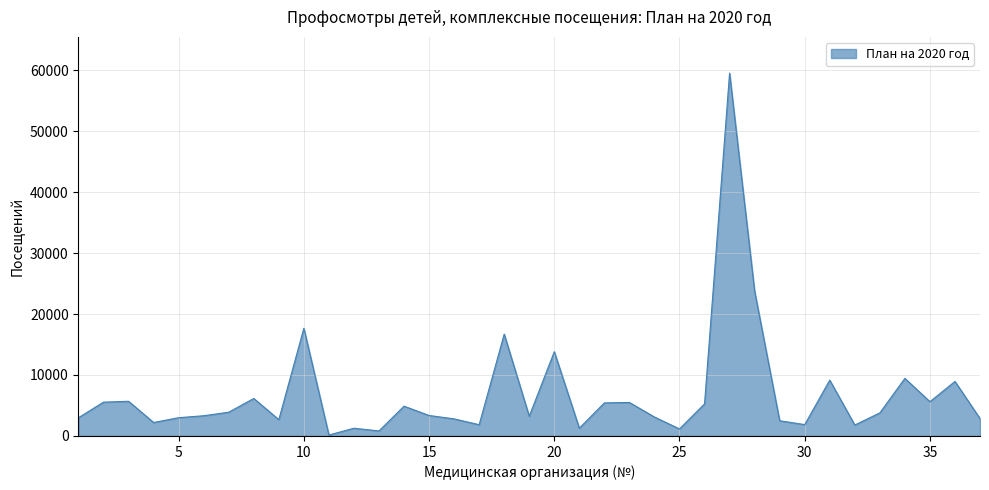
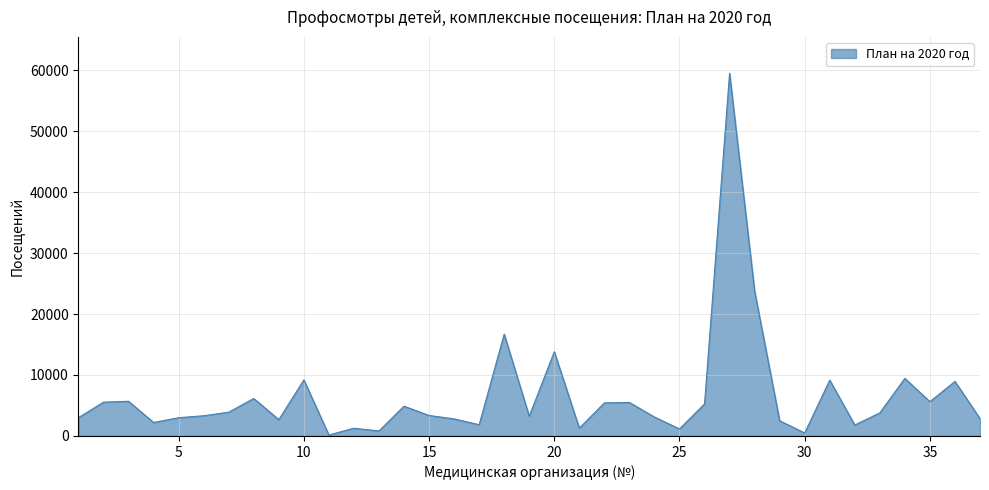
10: 18000 -> 9000
30: 2000 -> 0
